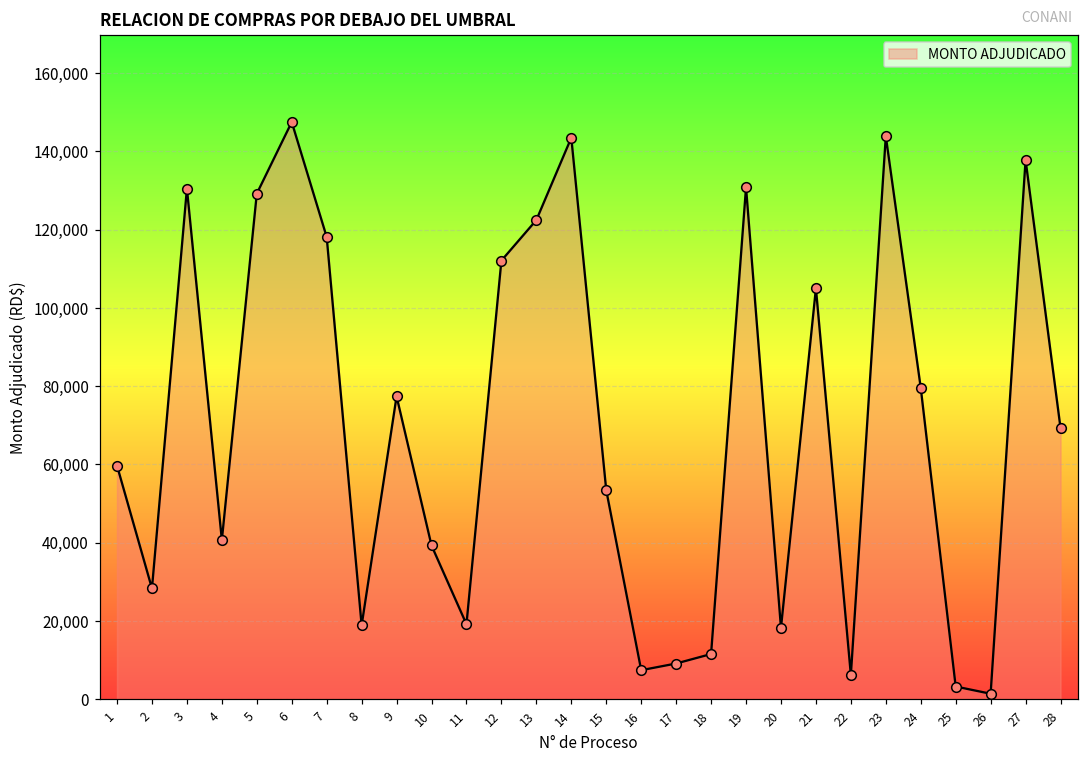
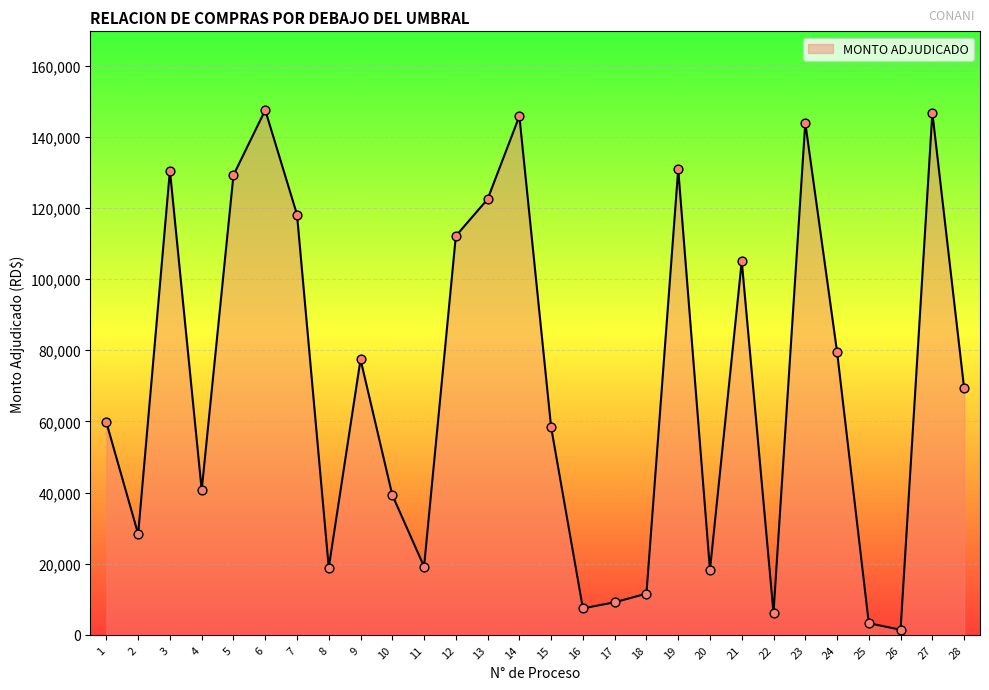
14: 143,000 -> 146,000
15: 53,000 -> 58,000
27: 138,000 -> 147,000
